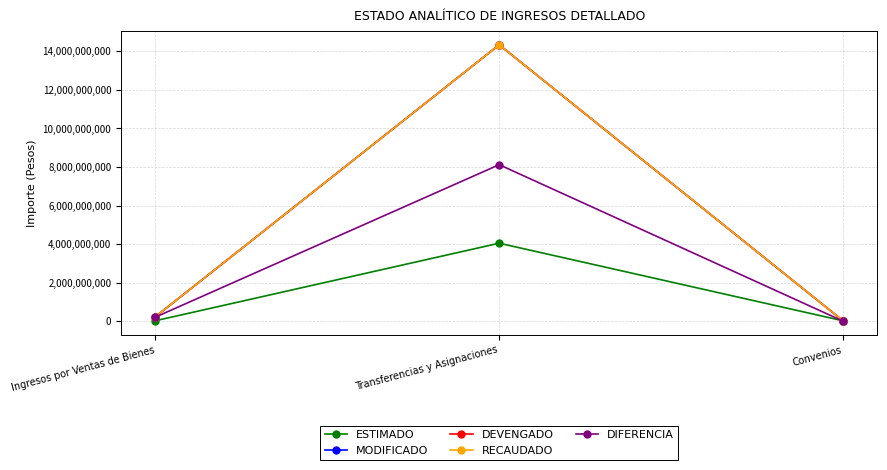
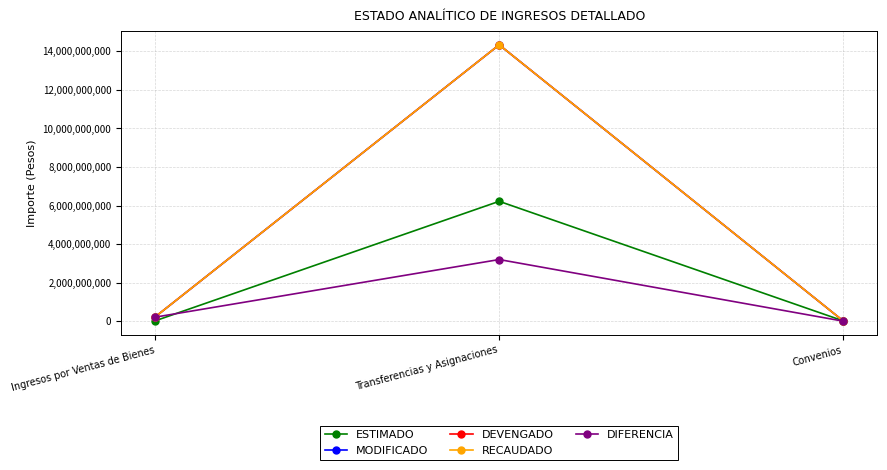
ESTIMADO, Transferencias y Asignaciones: 4,000,000,000 -> 6,200,000,000
DIFERENCIA, Transferencias y Asignaciones: 8,100,000,000 -> 3,200,000,000
